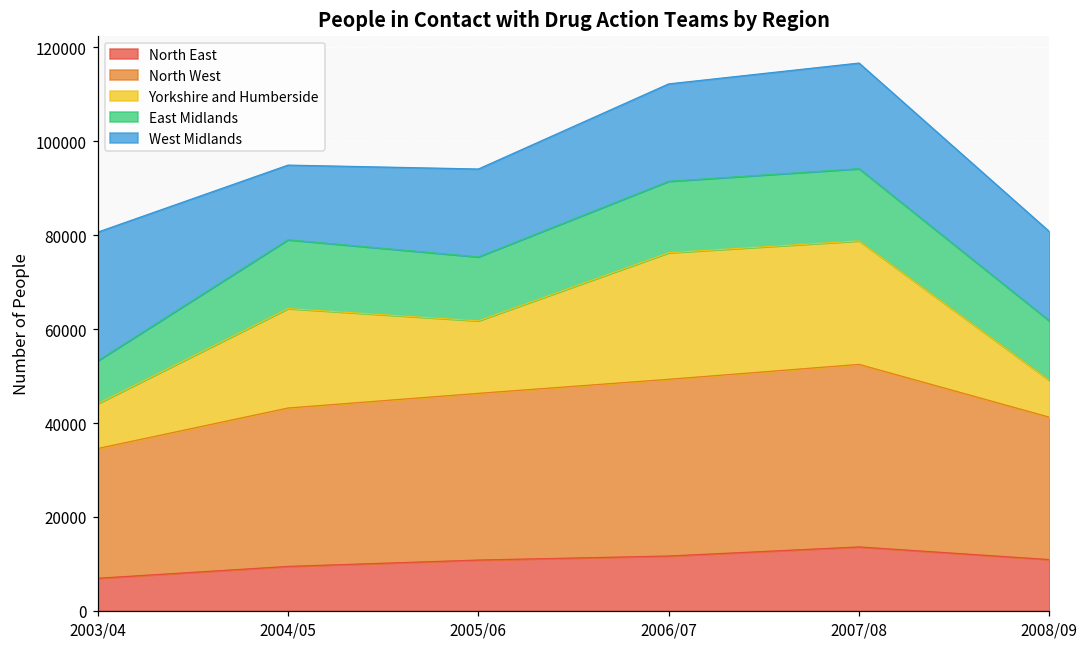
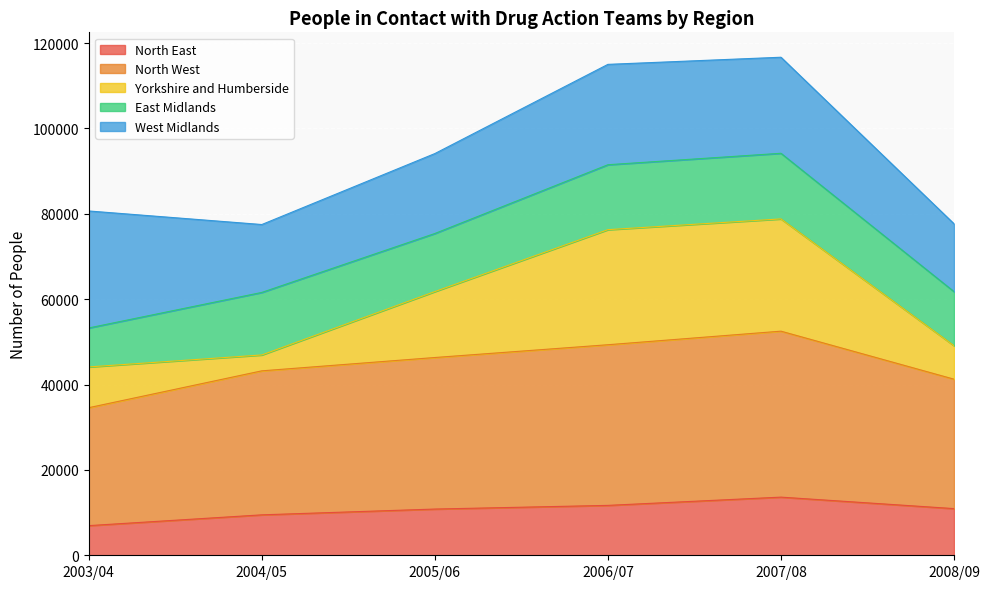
Yorkshire and Humberside, 2004/05: 21000 -> 4000
West Midlands, 2006/07: 21000 -> 24000
West Midlands, 2008/09: 19000 -> 16000
